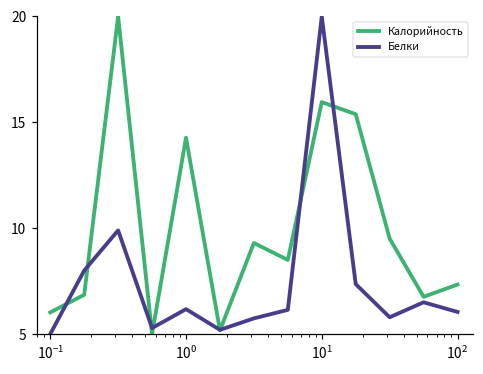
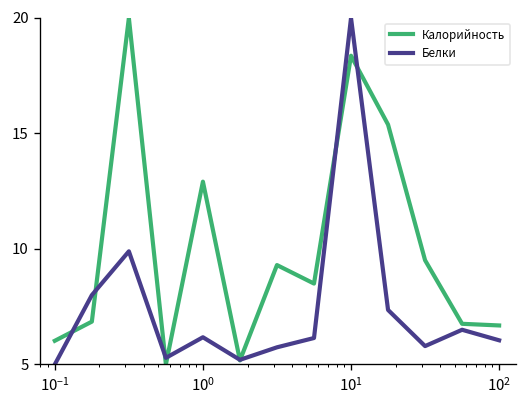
Калорийность, 10^0: 14.3 -> 12.9
Калорийность, 10^1: 16.0 -> 18.4
Калорийность, 10^2: 7.3 -> 6.7
